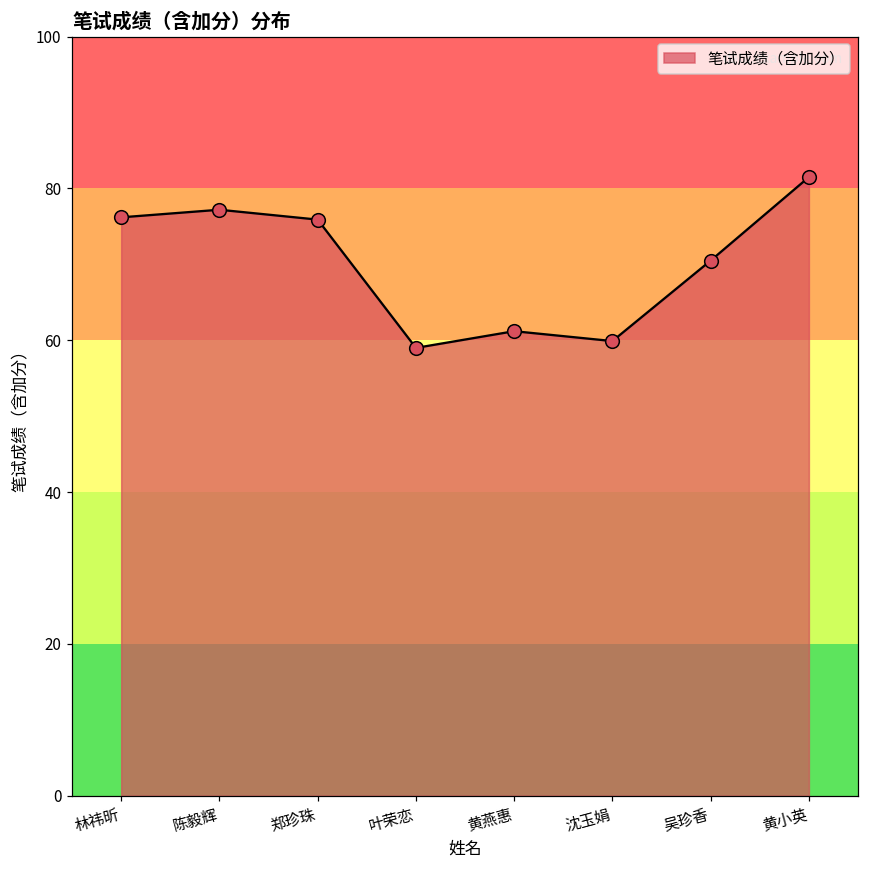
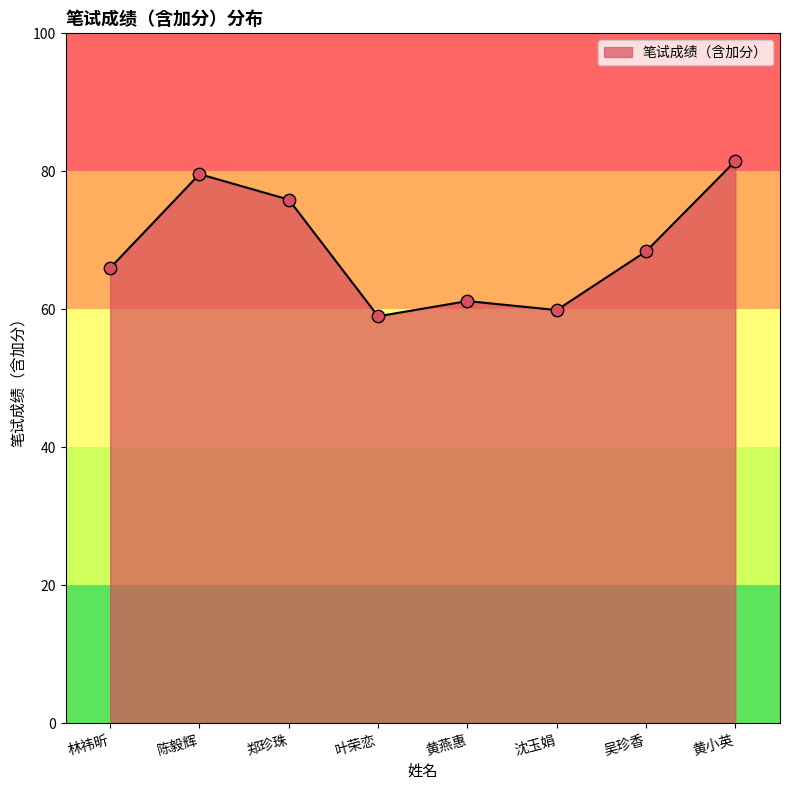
林祎昕: 76 -> 66
陈毅辉: 77 -> 80
吴珍香: 71 -> 68
